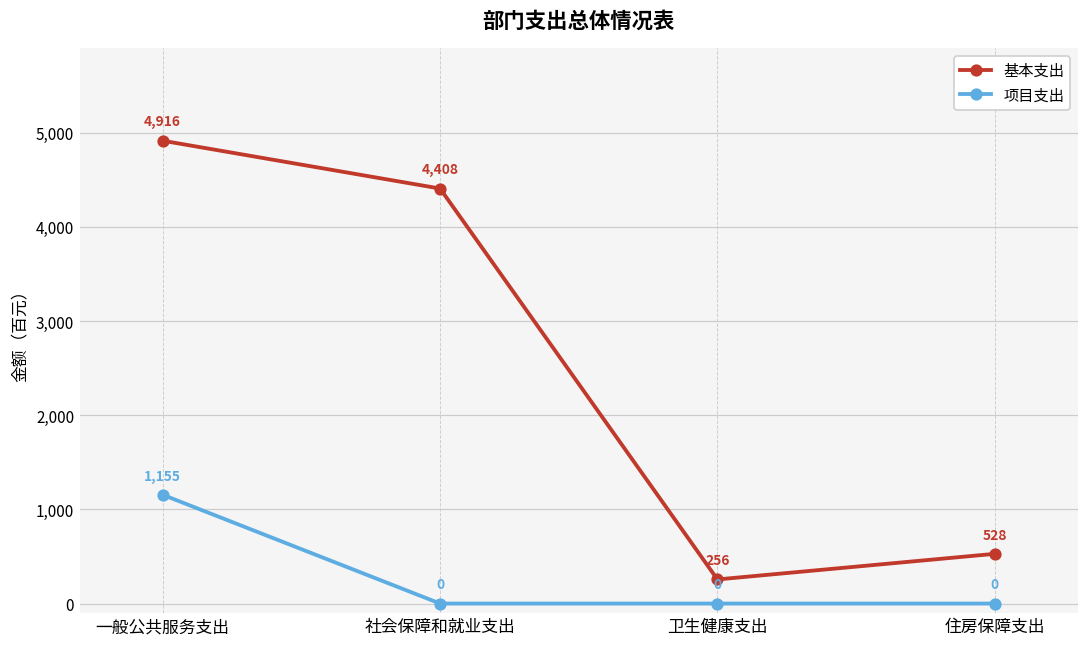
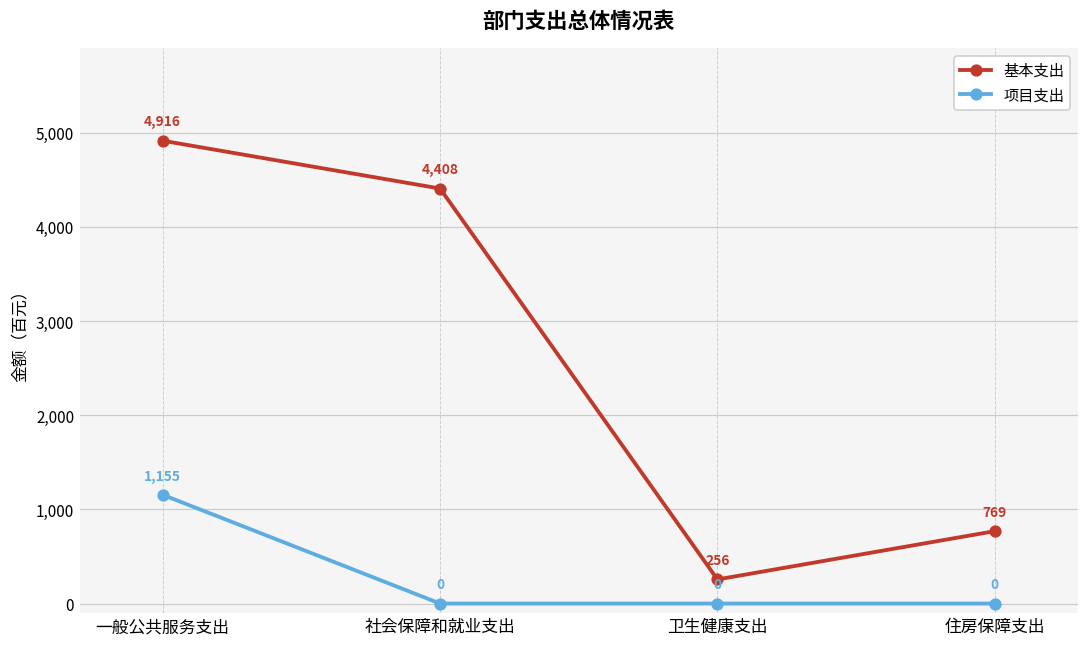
基本支出, 住房保障支出: 528 -> 769
